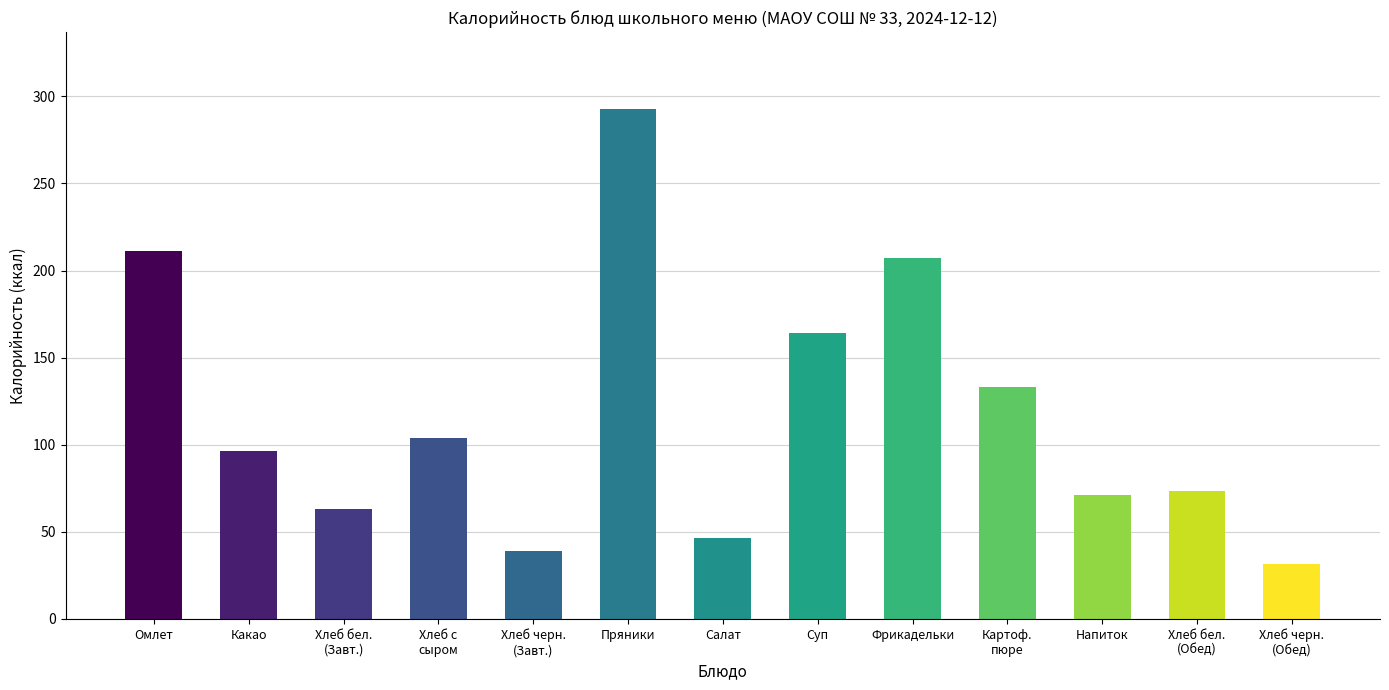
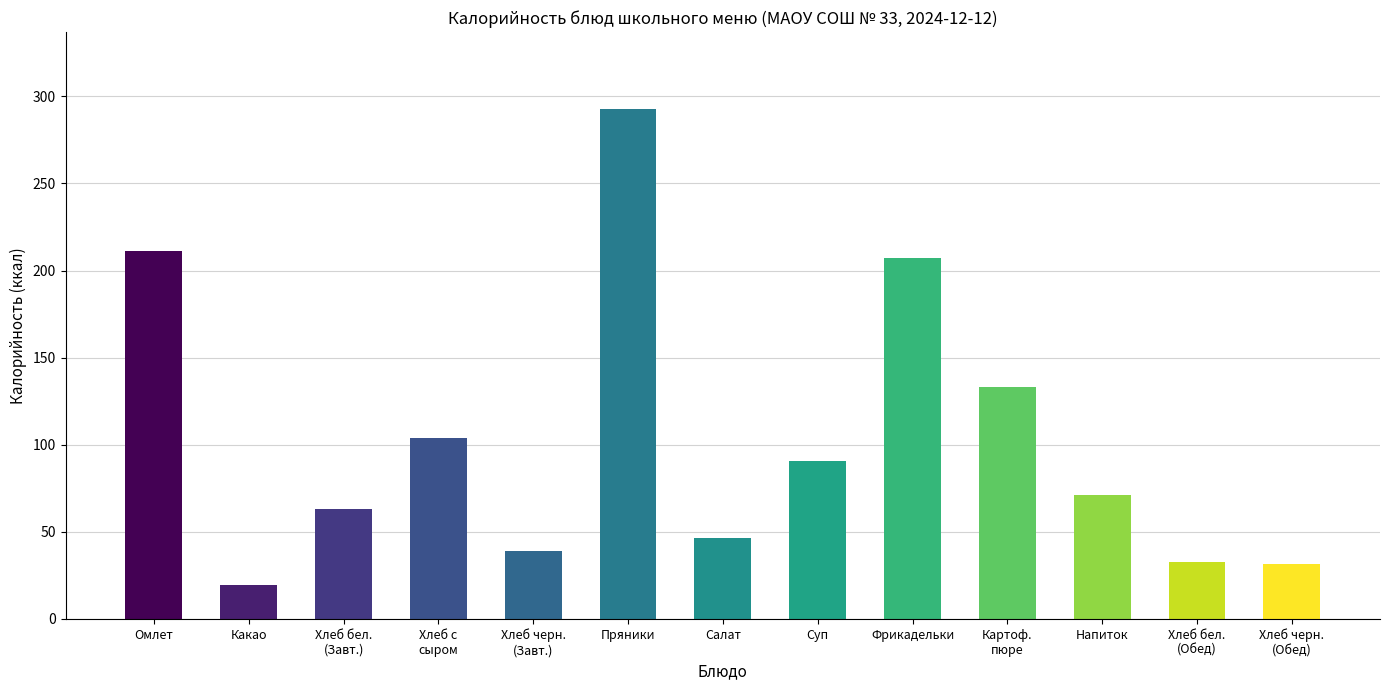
Какао: 97 -> 19
Суп: 164 -> 91
Хлеб бел. (Обед): 74 -> 33
